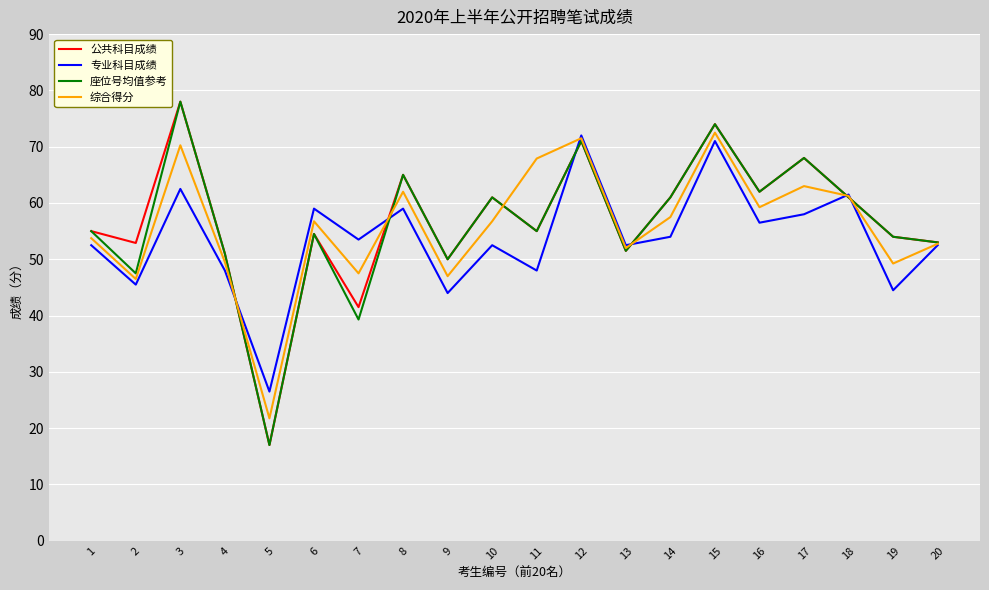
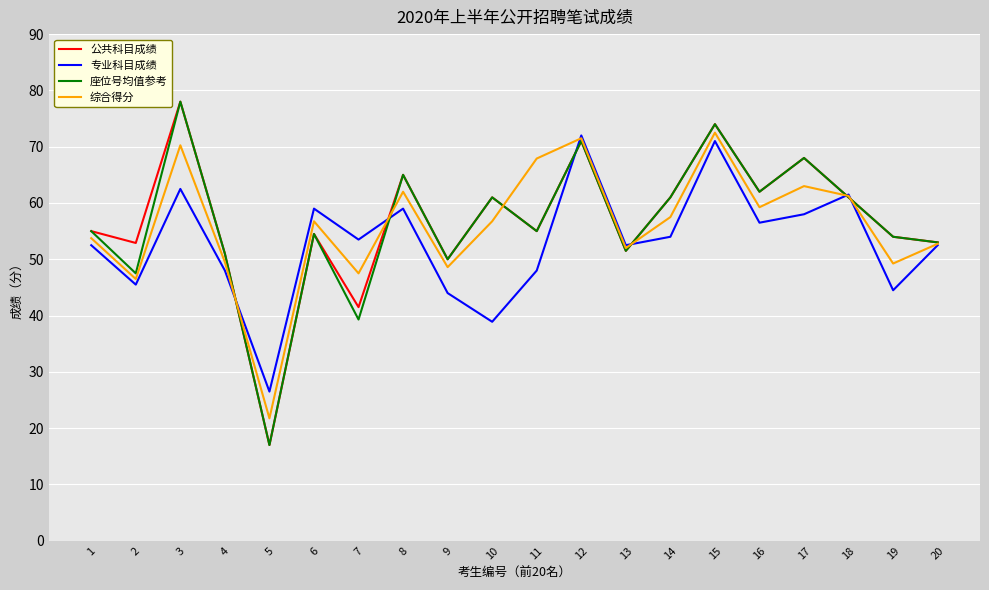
综合得分, 9: 47 -> 49
专业科目成绩, 10: 53 -> 39
